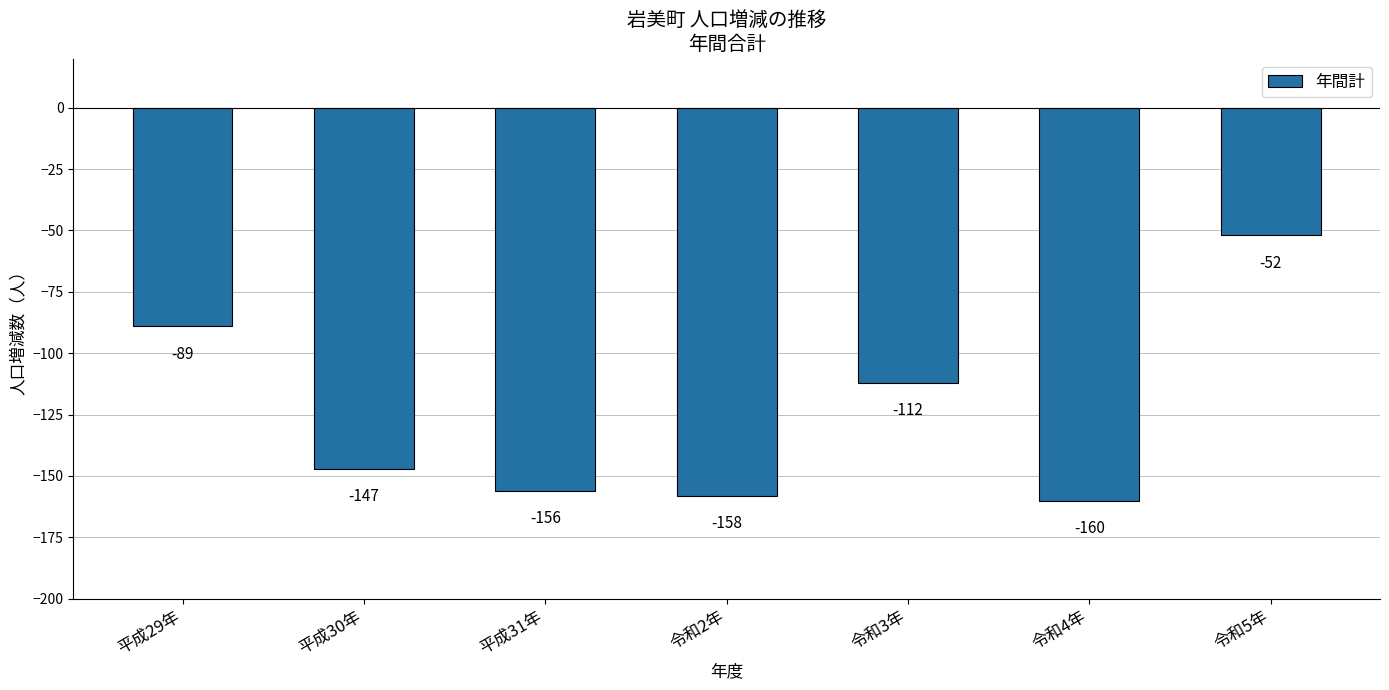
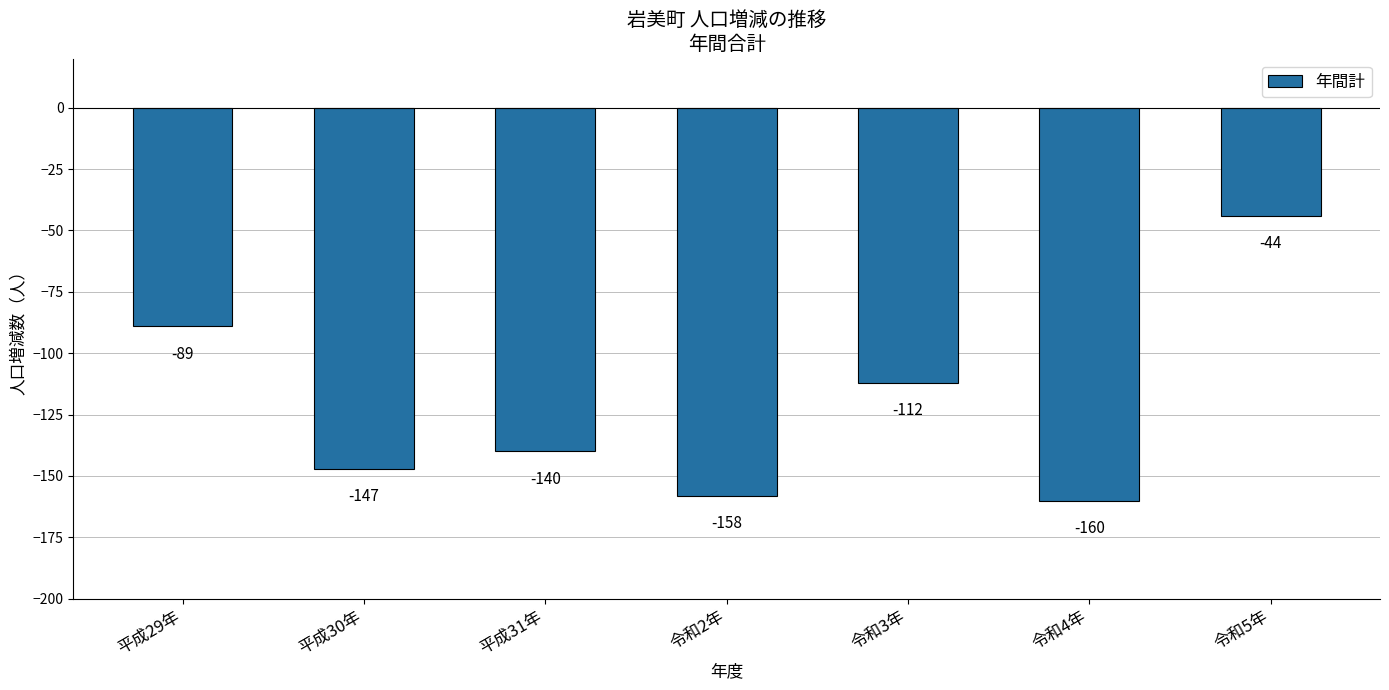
平成31年: -156 -> -140
令和5年: -52 -> -44
